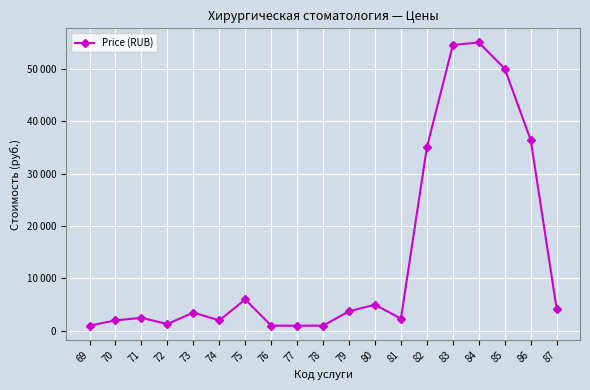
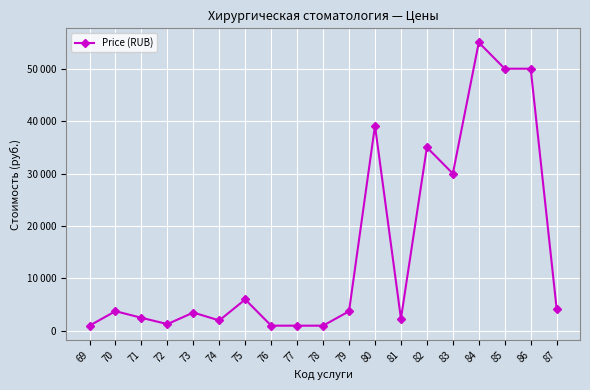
70: 2000 -> 4000
80: 5000 -> 39000
83: 55000 -> 30000
86: 36000 -> 50000
